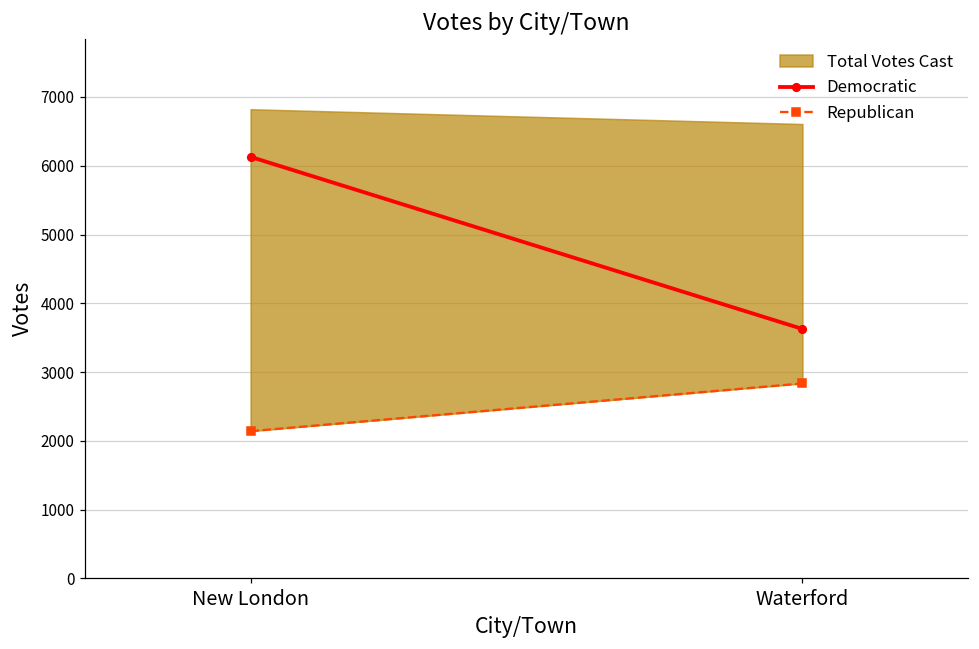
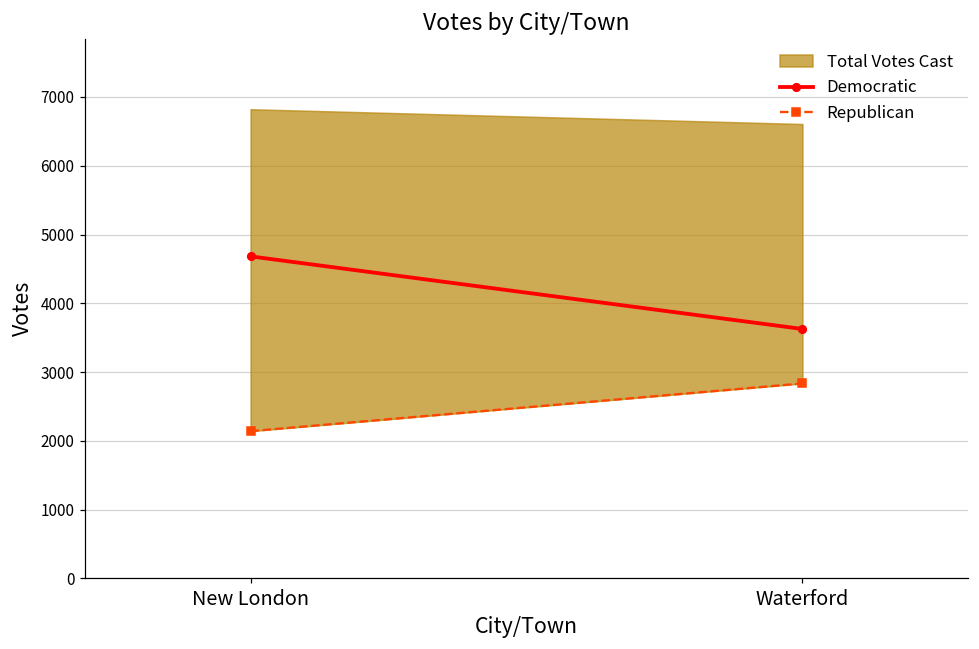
Democratic, New London: 6100 -> 4700
